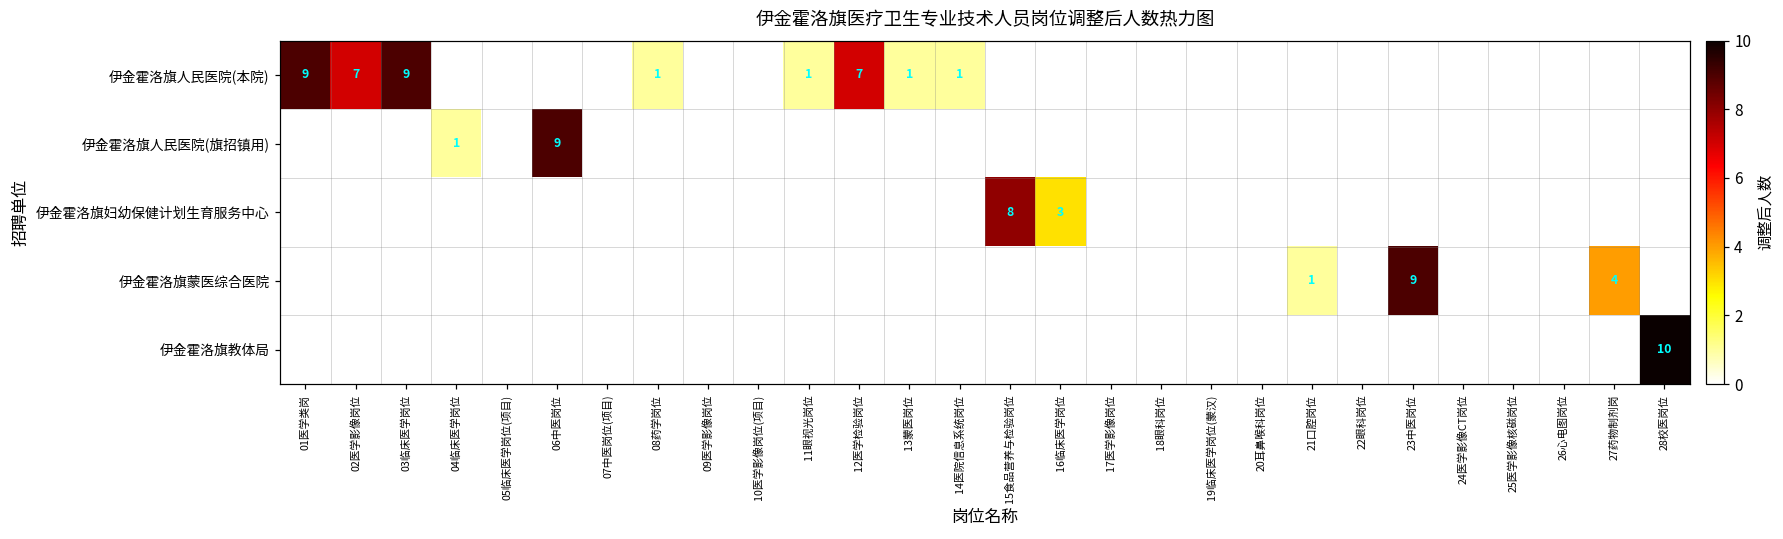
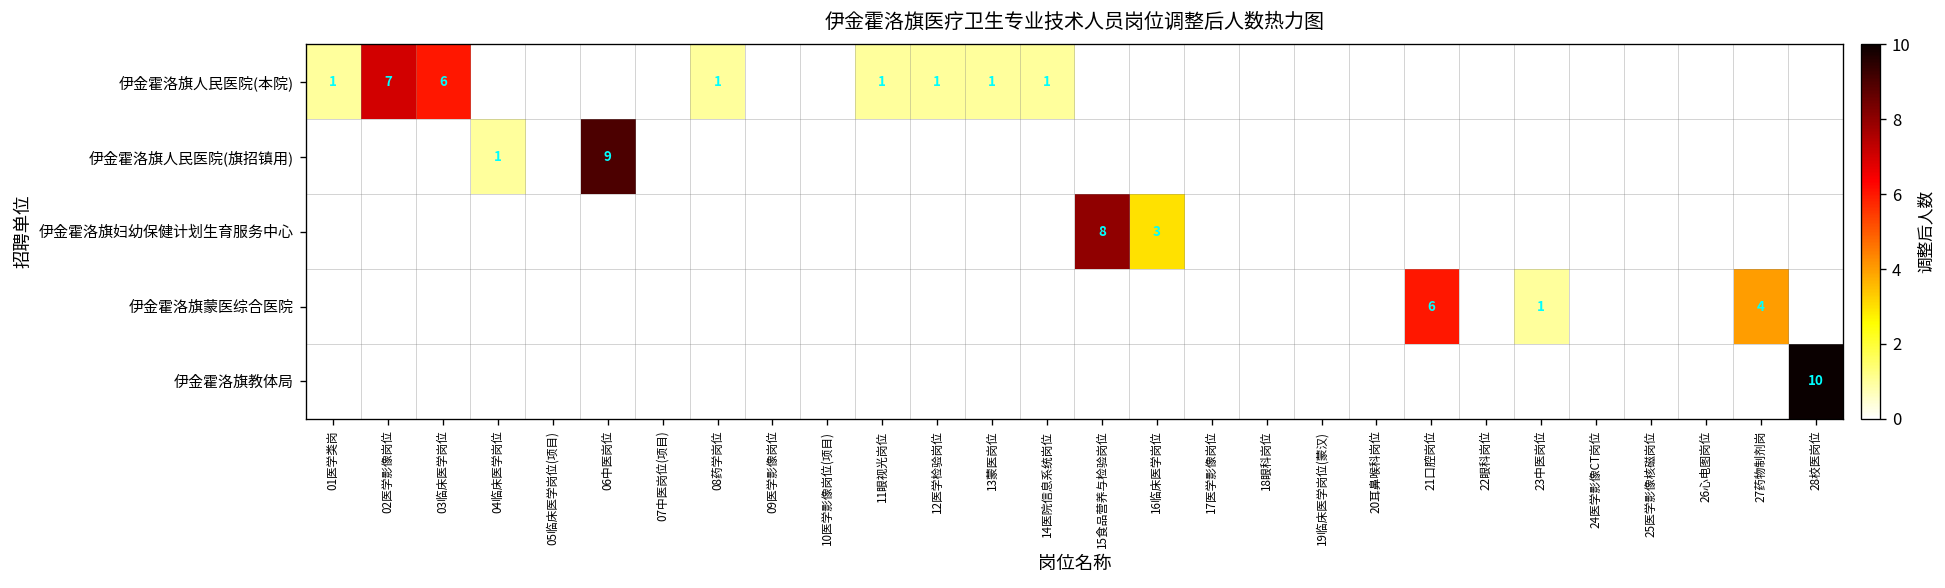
伊金霍洛旗人民医院(本院), 01医学类岗: 9 -> 1
伊金霍洛旗人民医院(本院), 03临床医学岗位: 9 -> 6
伊金霍洛旗人民医院(本院), 12医学检验岗位: 7 -> 1
伊金霍洛旗蒙医综合医院, 21口腔岗位: 1 -> 6
伊金霍洛旗蒙医综合医院, 23中医岗位: 9 -> 1
